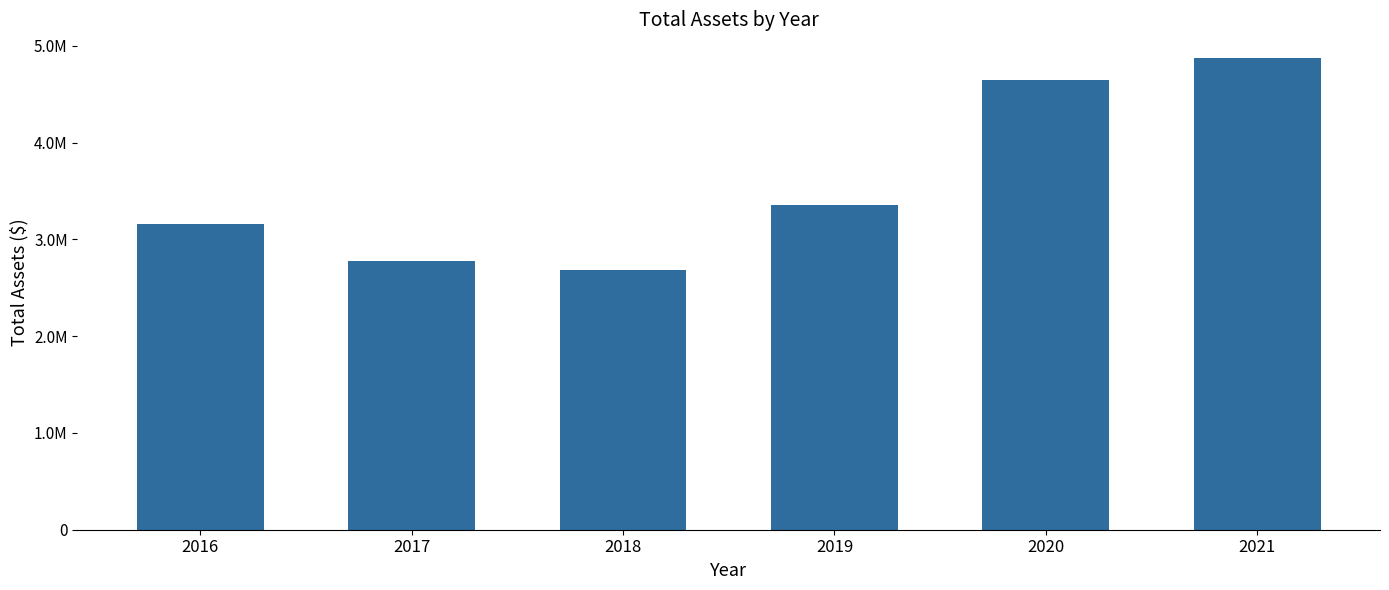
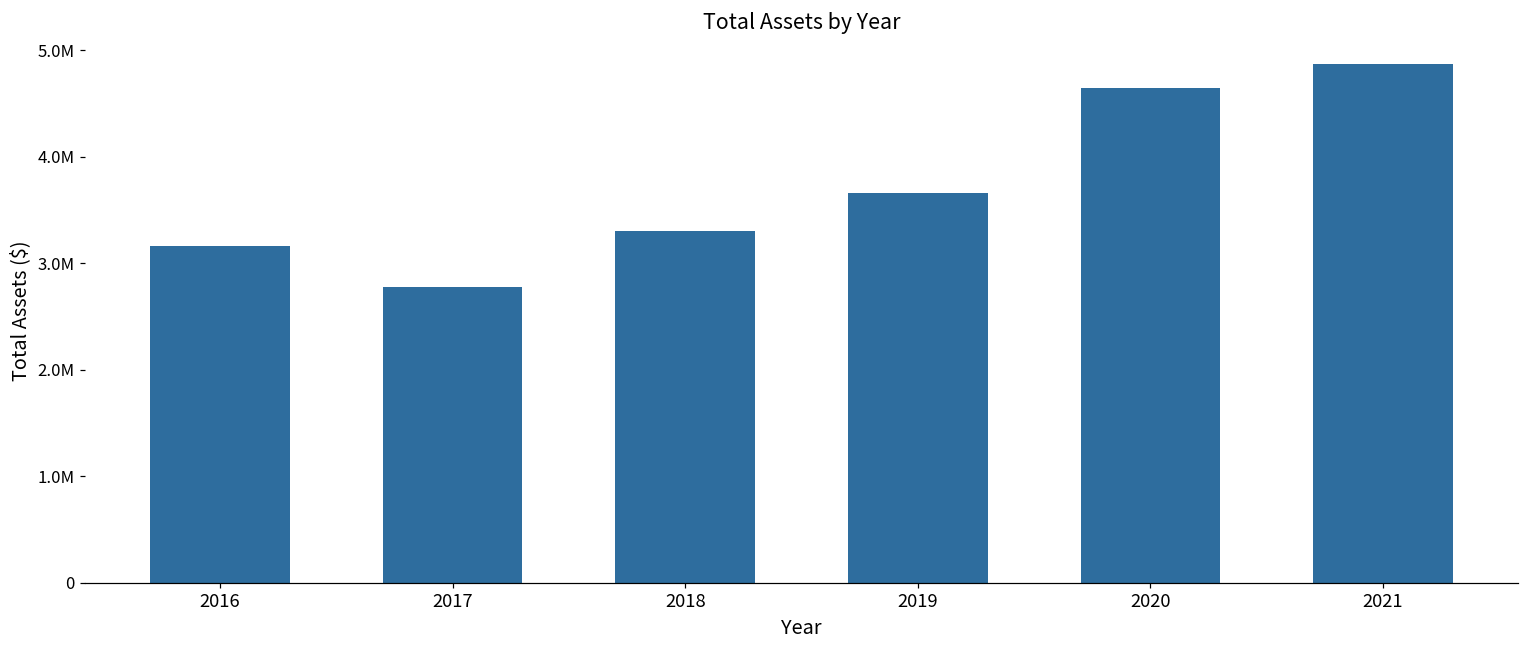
2018: 2700000 -> 3300000
2019: 3400000 -> 3700000
